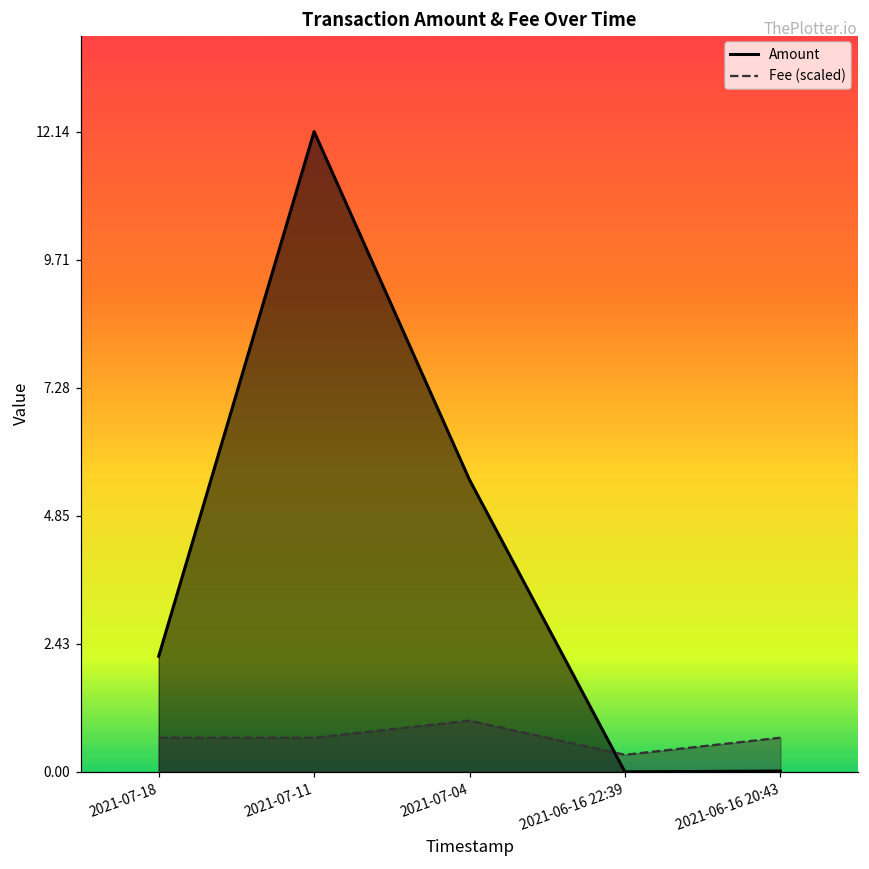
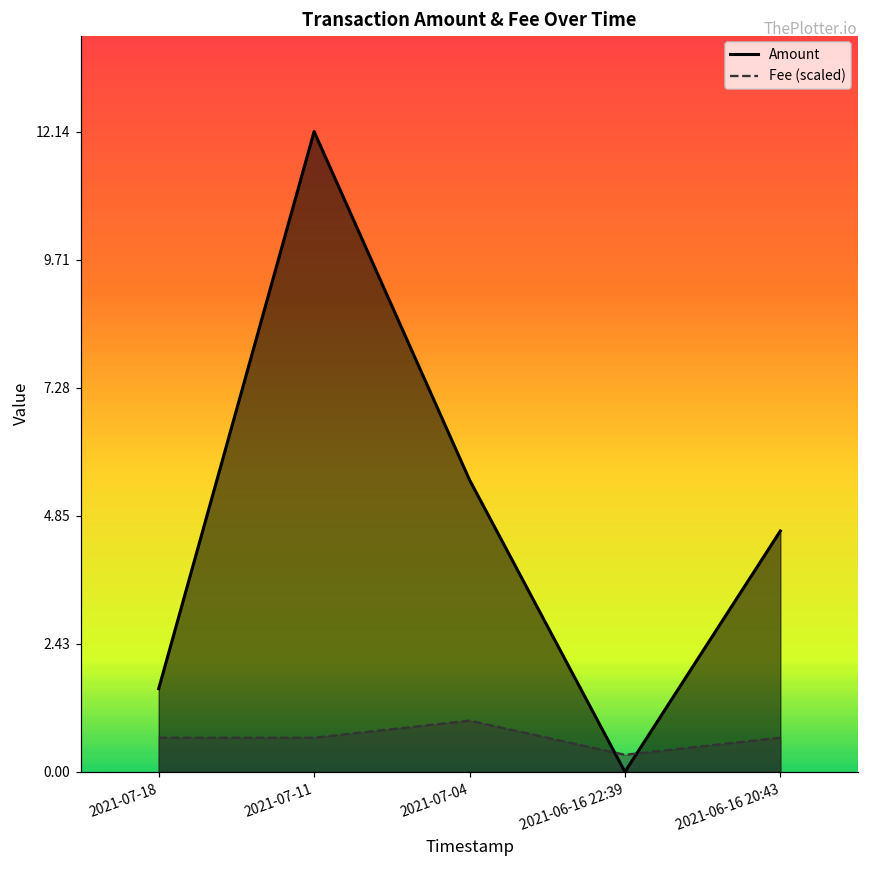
Amount, 2021-07-18: 2.2 -> 1.6
Amount, 2021-06-16 20:43: 0.0 -> 4.6
